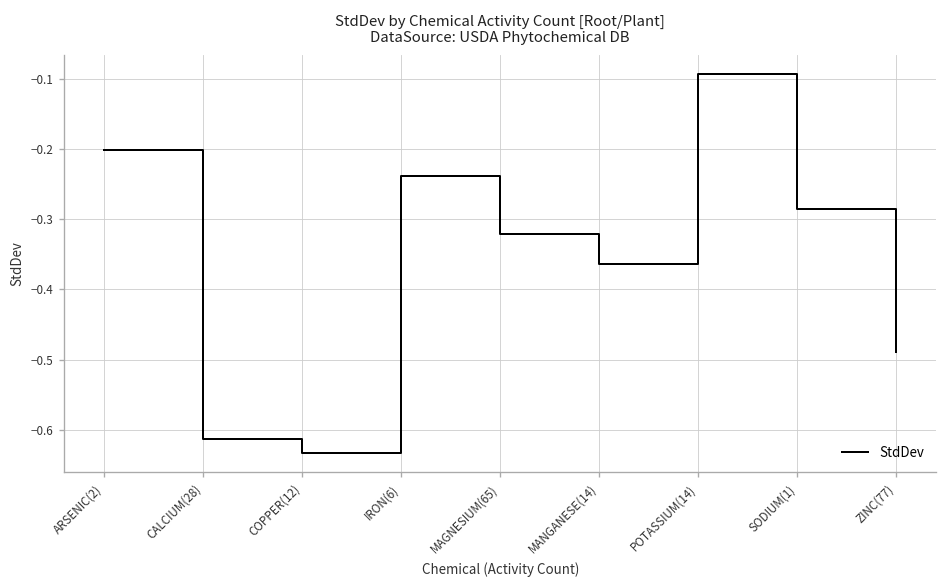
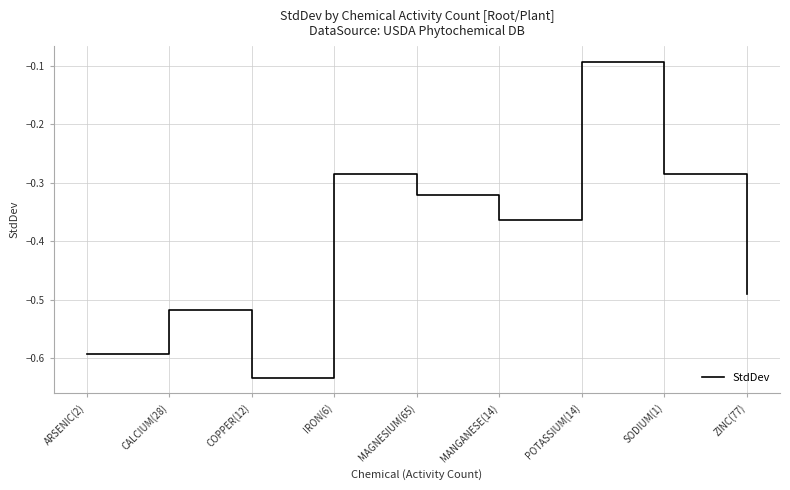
ARSENIC(2): -0.20 -> -0.59
CALCIUM(28): -0.61 -> -0.52
IRON(6): -0.24 -> -0.28
